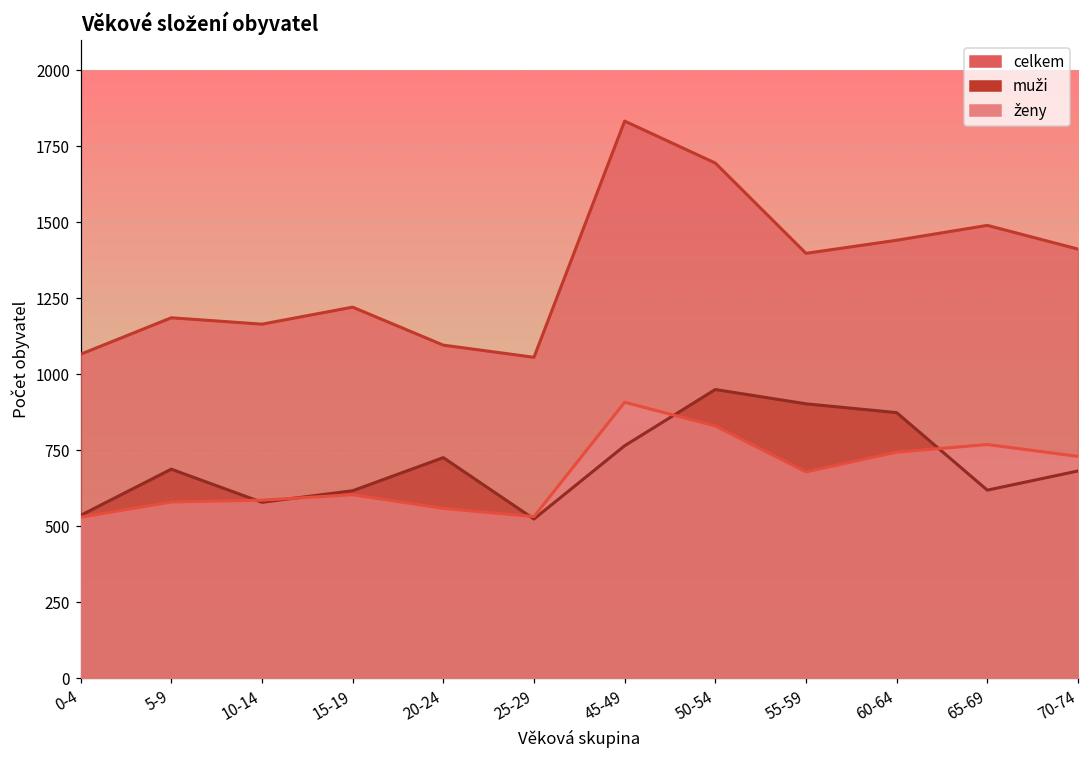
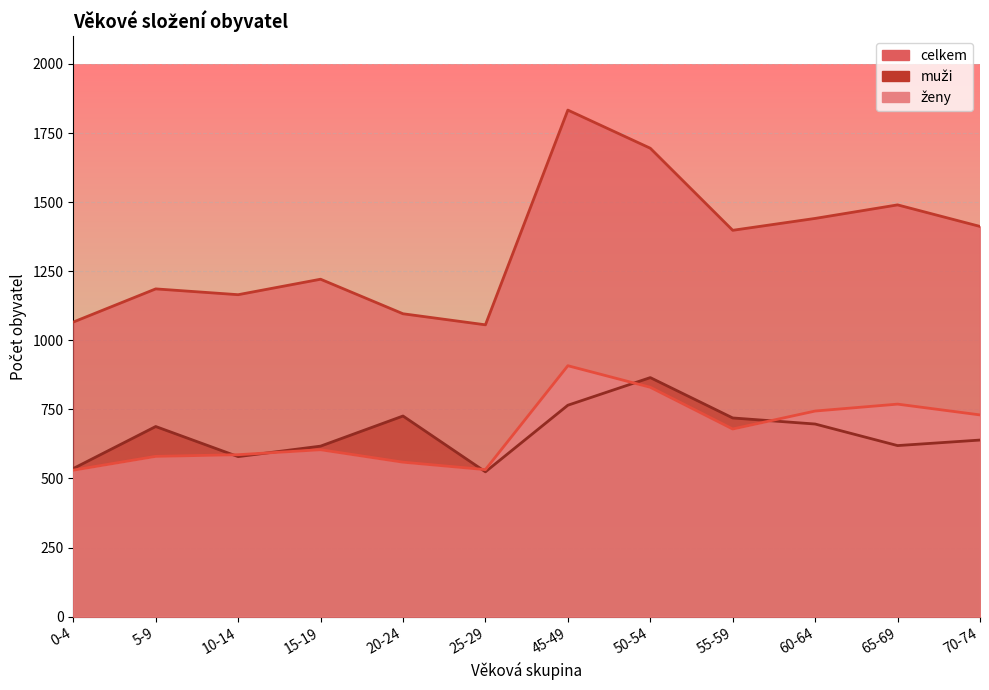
muži, 50-54: 950 -> 870
muži, 55-59: 900 -> 720
muži, 60-64: 870 -> 700
muži, 70-74: 680 -> 640
